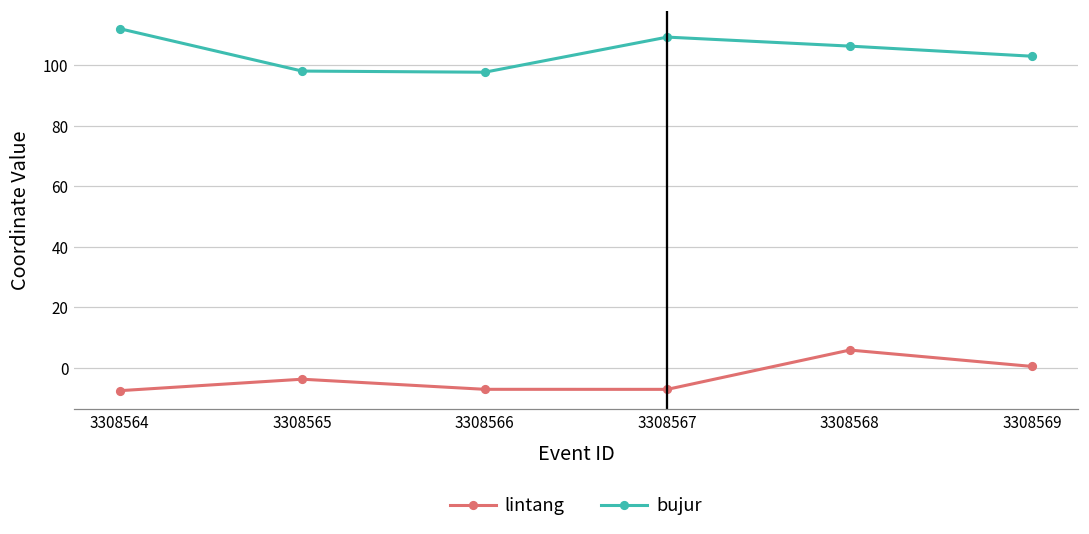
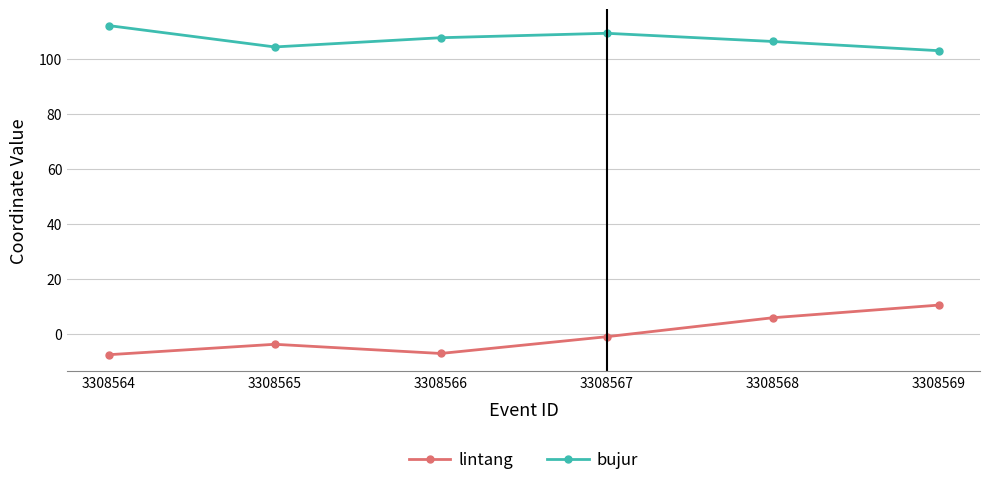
bujur, 3308565: 98 -> 104
bujur, 3308566: 98 -> 108
lintang, 3308567: -7 -> -1
lintang, 3308569: 0 -> 10
